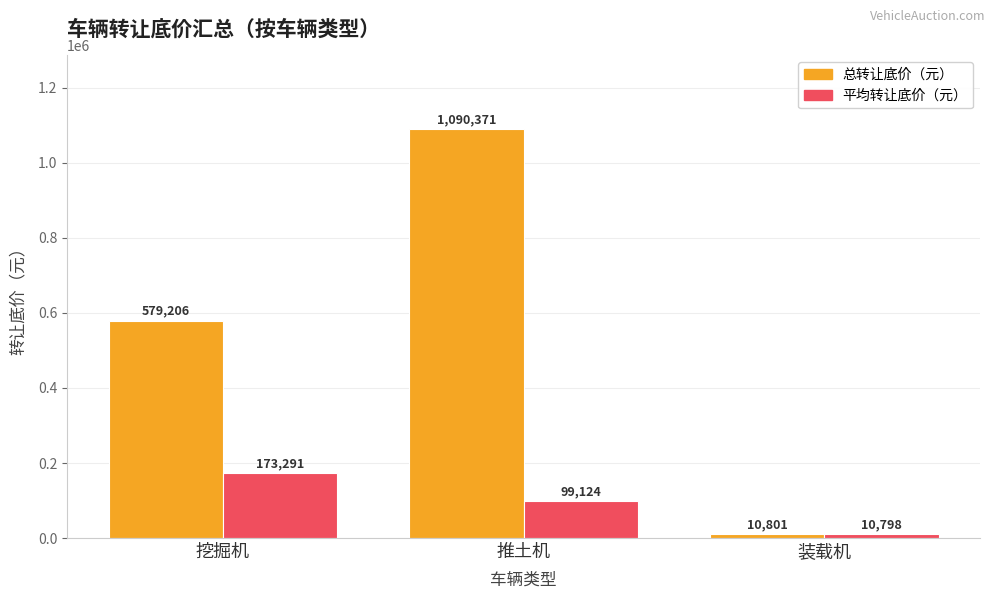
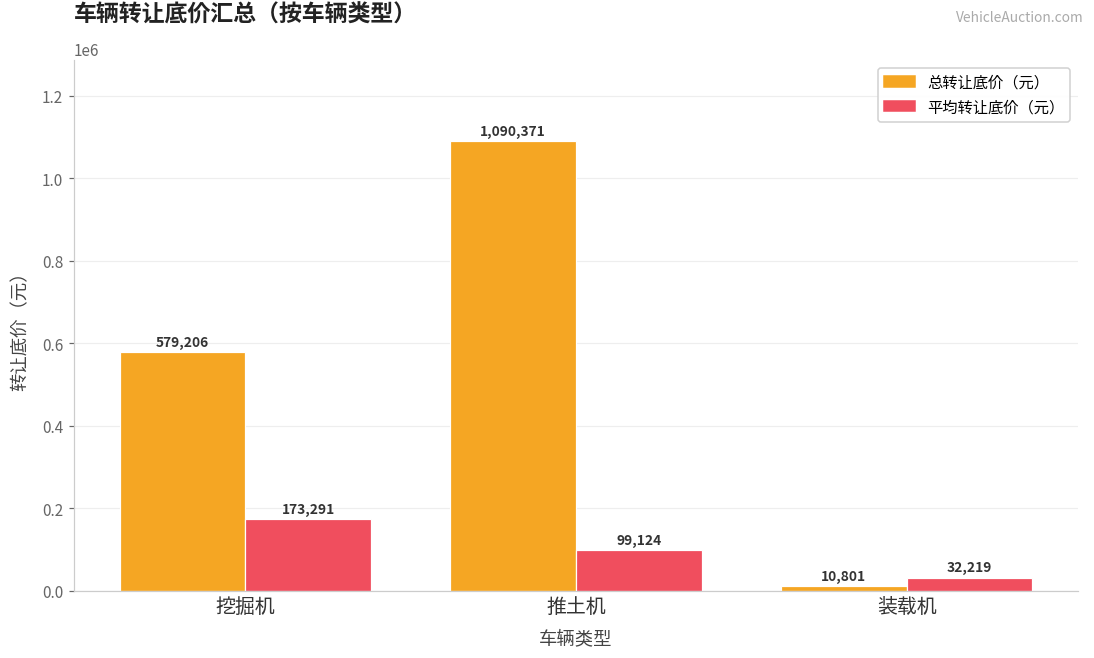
平均转让底价（元）, 装载机: 10,798 -> 32,219
